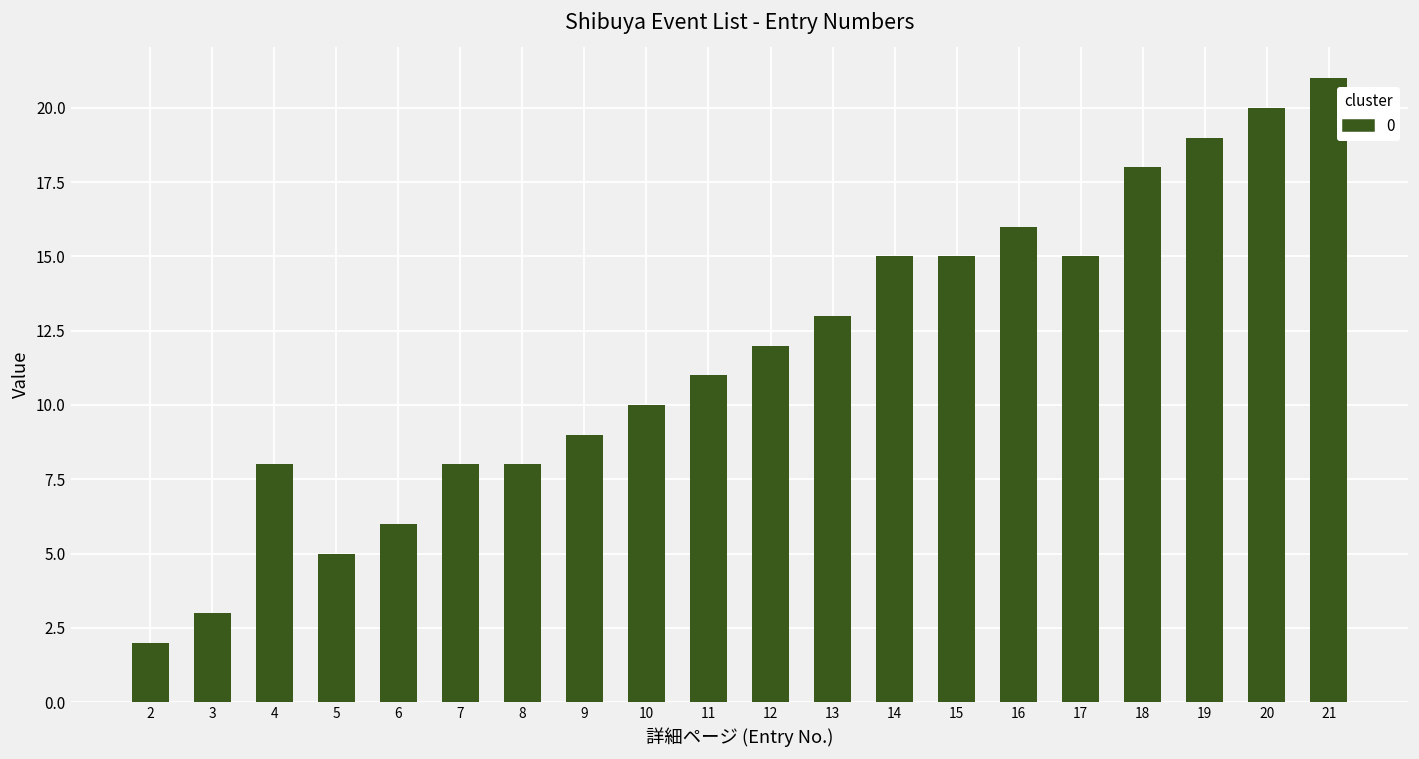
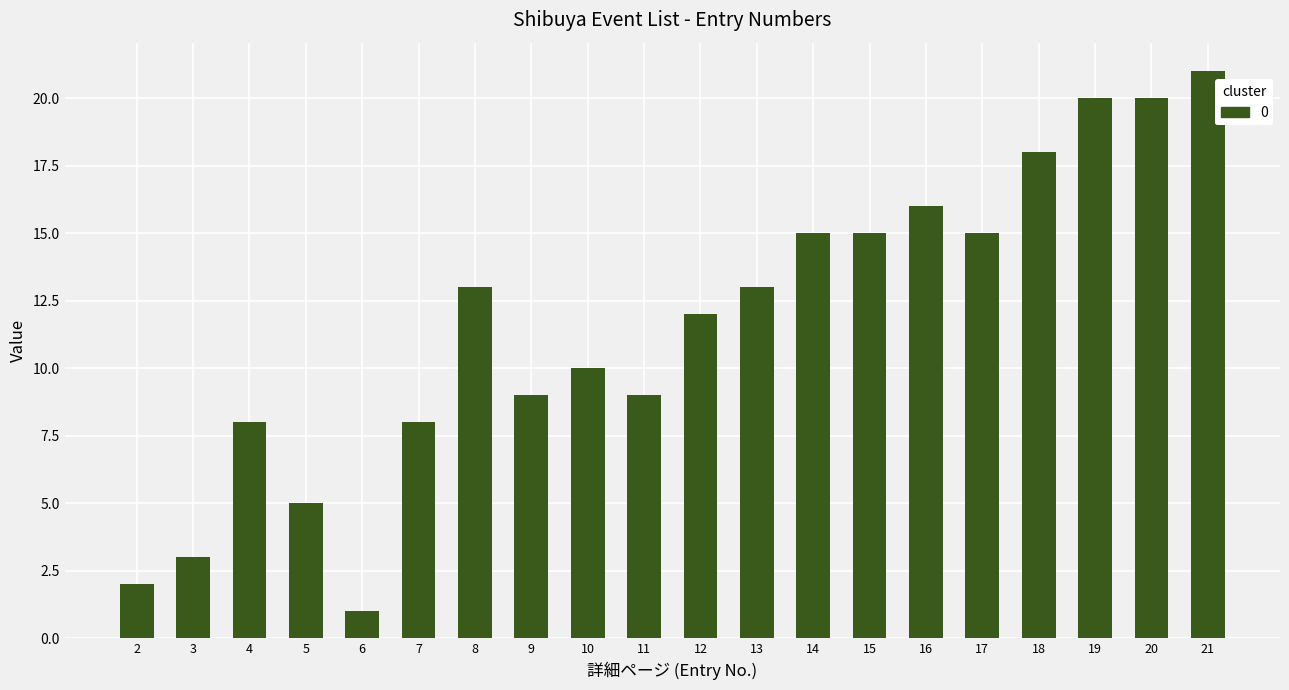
6: 6 -> 1
8: 8 -> 13
11: 11 -> 9
19: 19 -> 20
